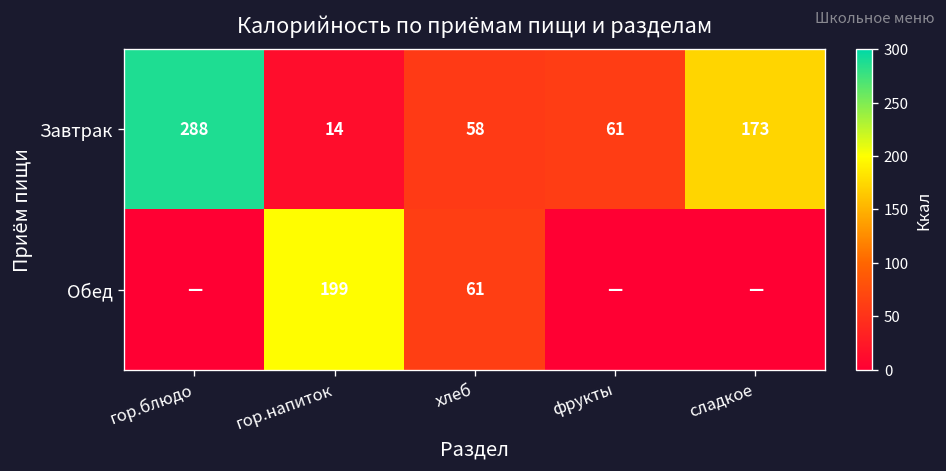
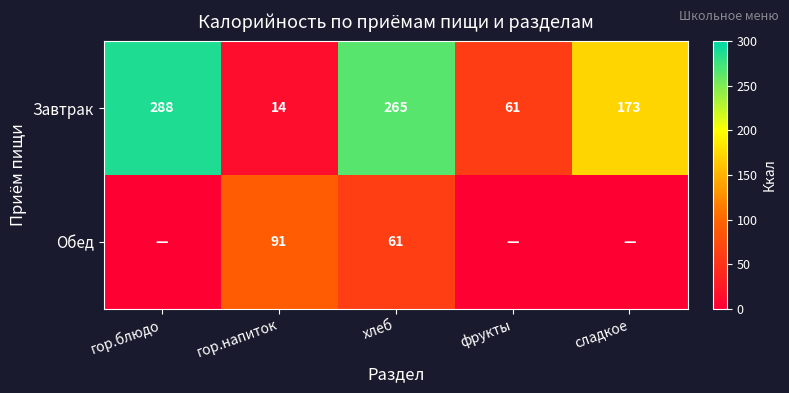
Завтрак, хлеб: 58 -> 265
Обед, гор.напиток: 199 -> 91
